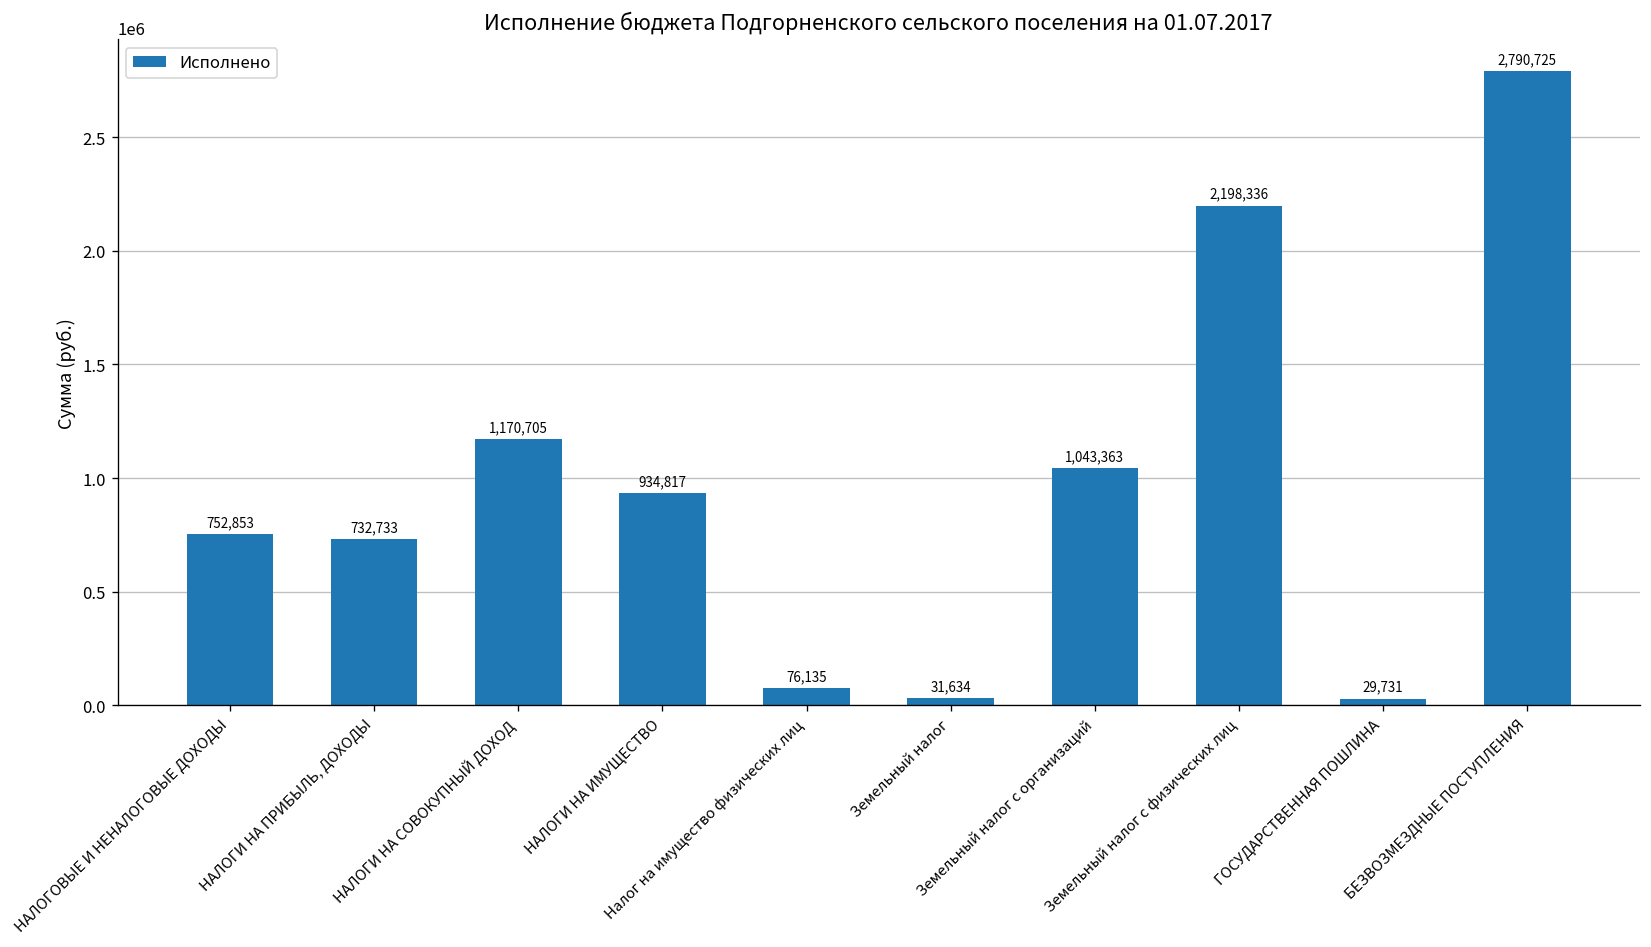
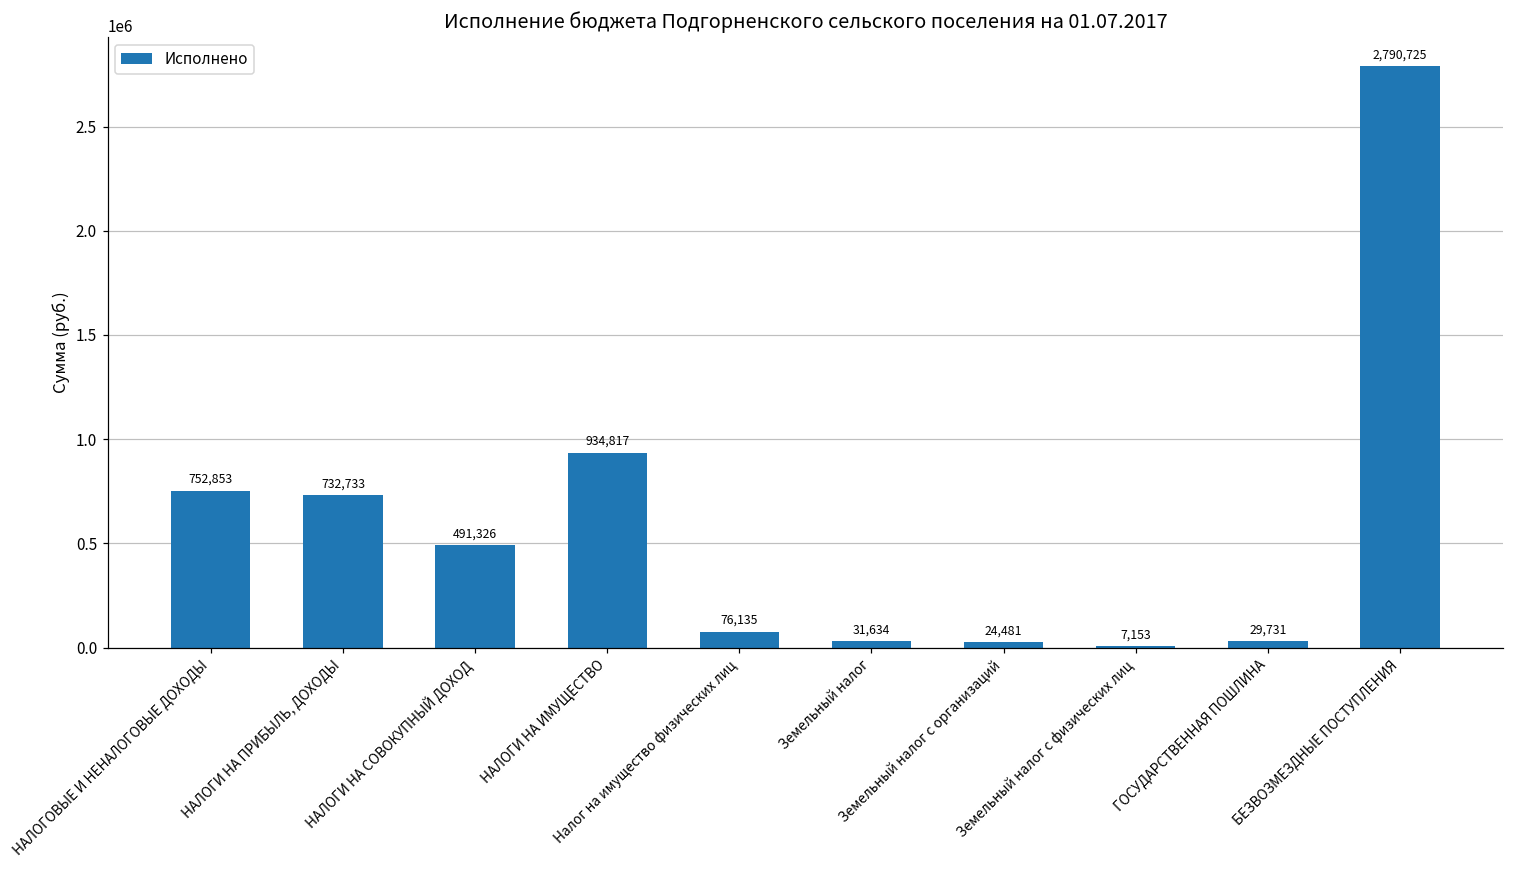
НАЛОГИ НА СОВОКУПНЫЙ ДОХОД: 1,170,705 -> 491,326
Земельный налог с организаций: 1,043,363 -> 24,481
Земельный налог с физических лиц: 2,198,336 -> 7,153
